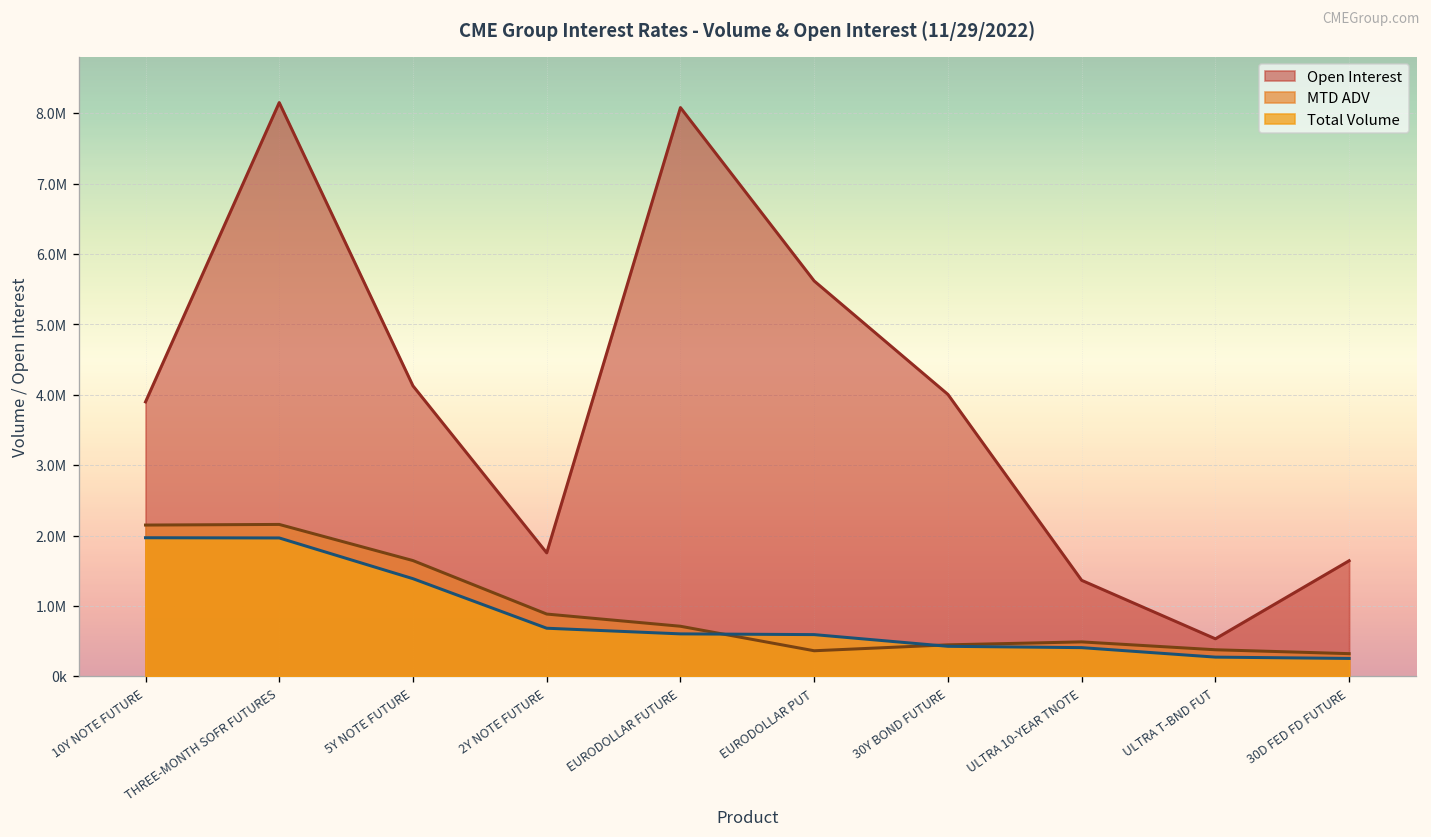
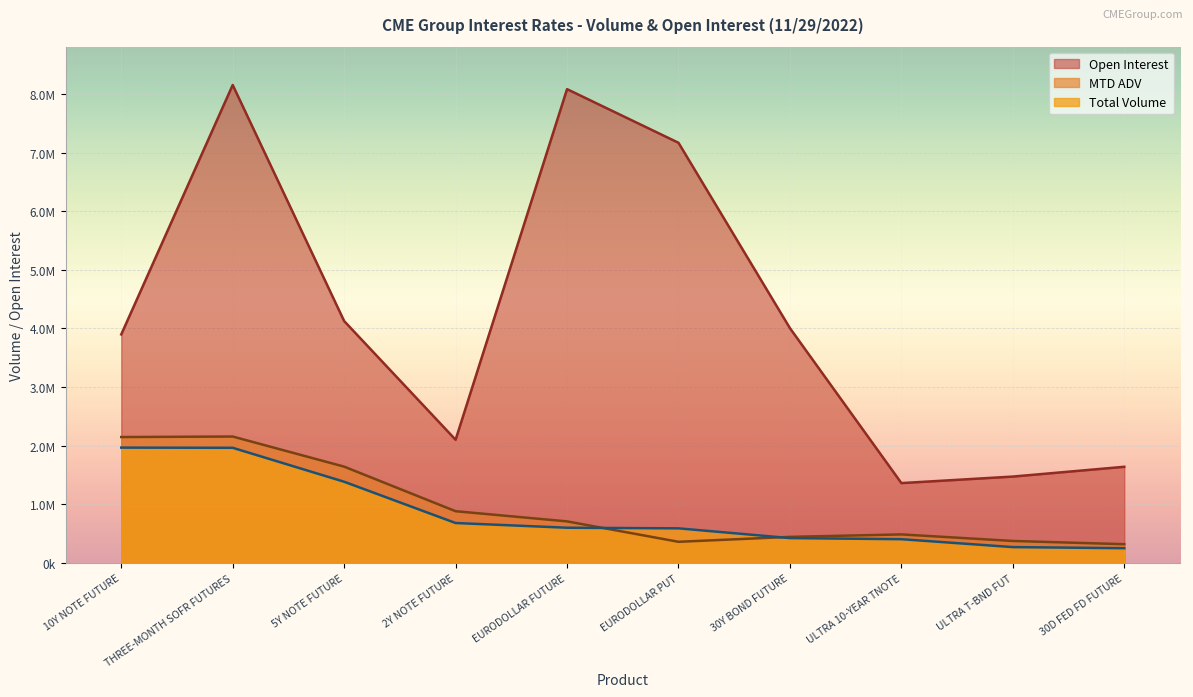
Open Interest, 2Y NOTE FUTURE: 1800000 -> 2100000
Open Interest, EURODOLLAR PUT: 5600000 -> 7200000
Open Interest, ULTRA T-BND FUT: 500000 -> 1500000
